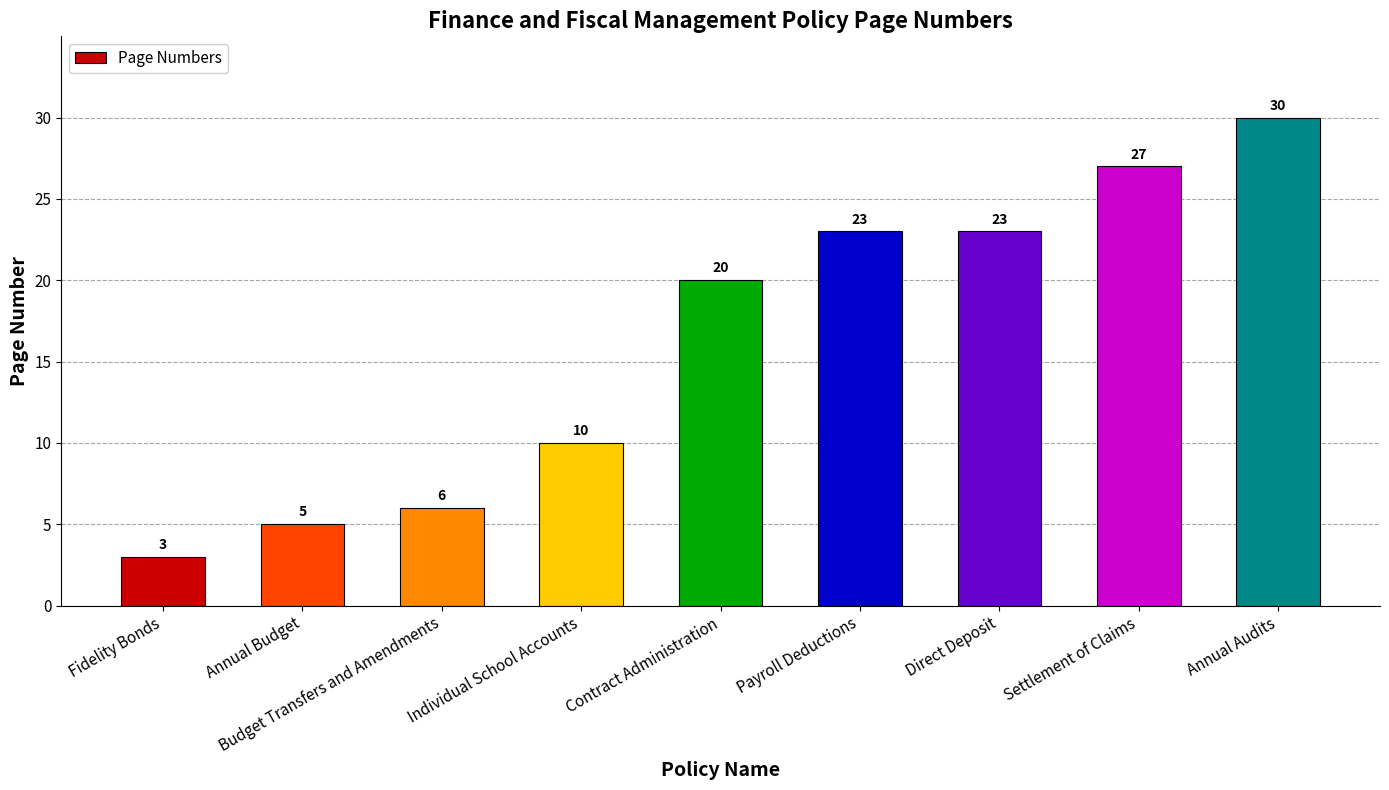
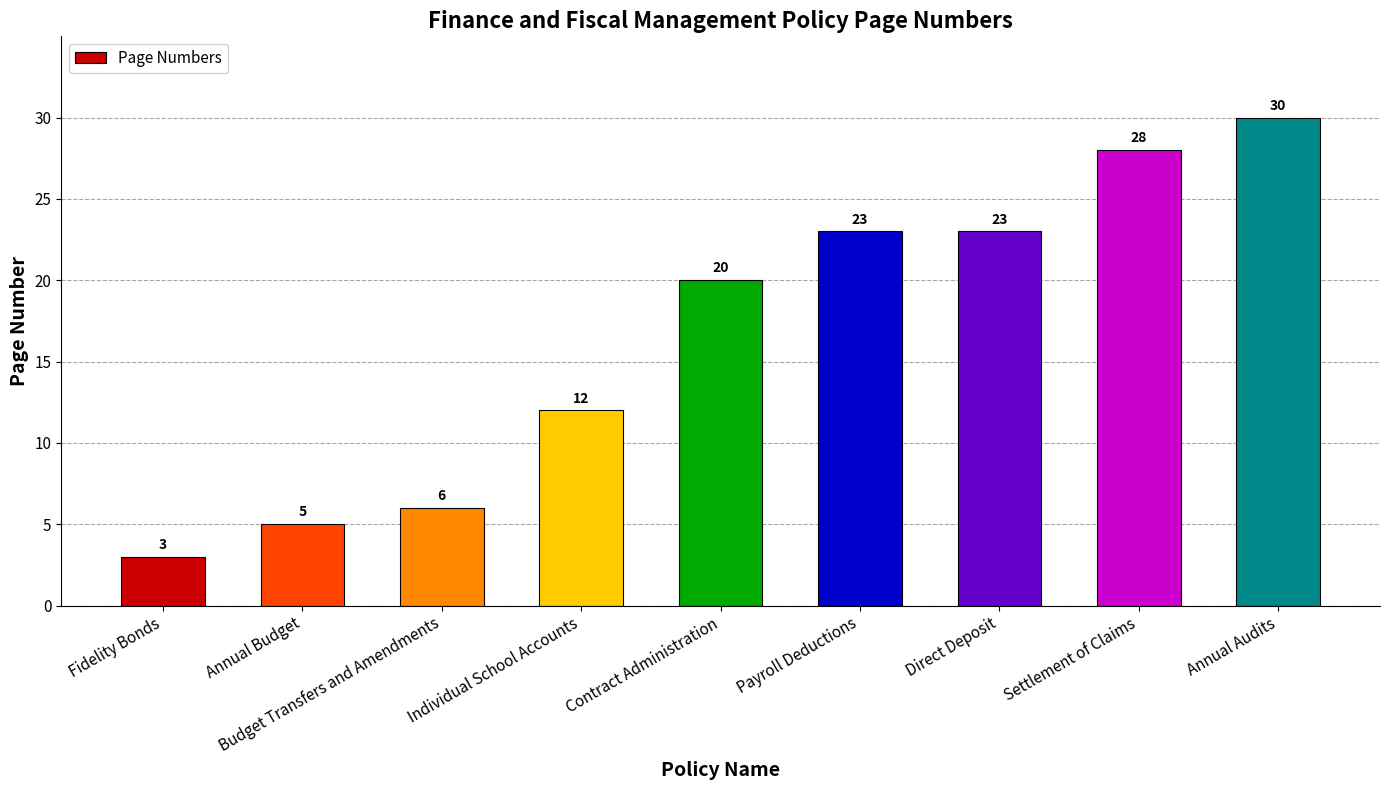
Individual School Accounts: 10 -> 12
Settlement of Claims: 27 -> 28
